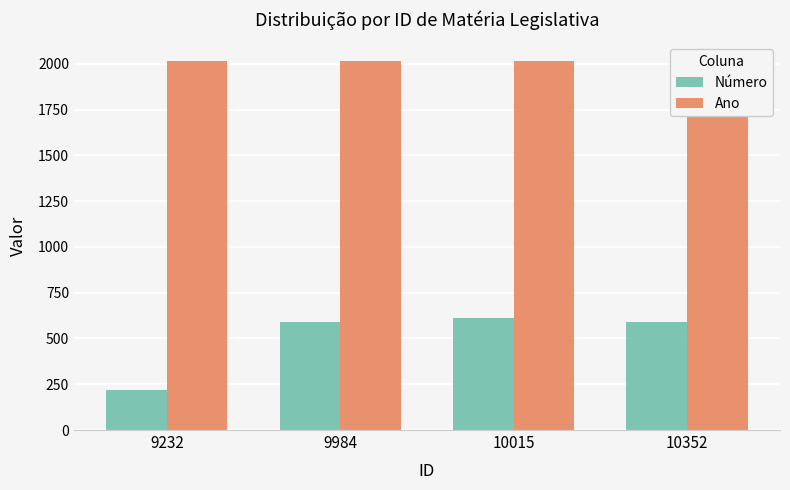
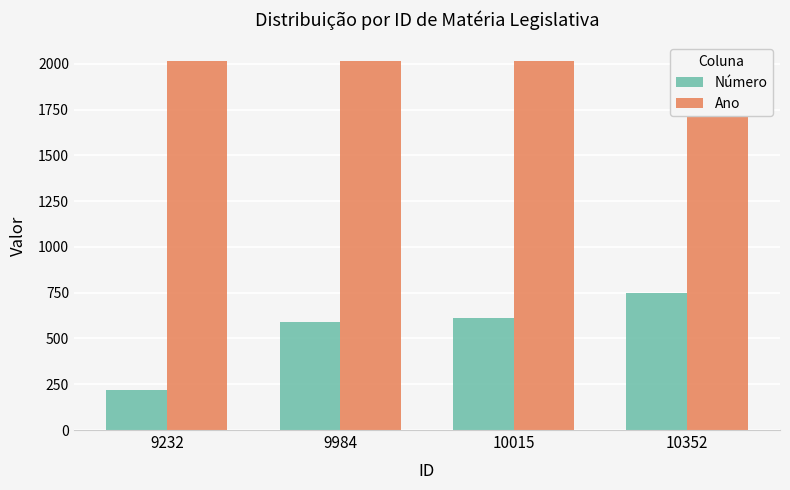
Número, 10352: 590 -> 750
